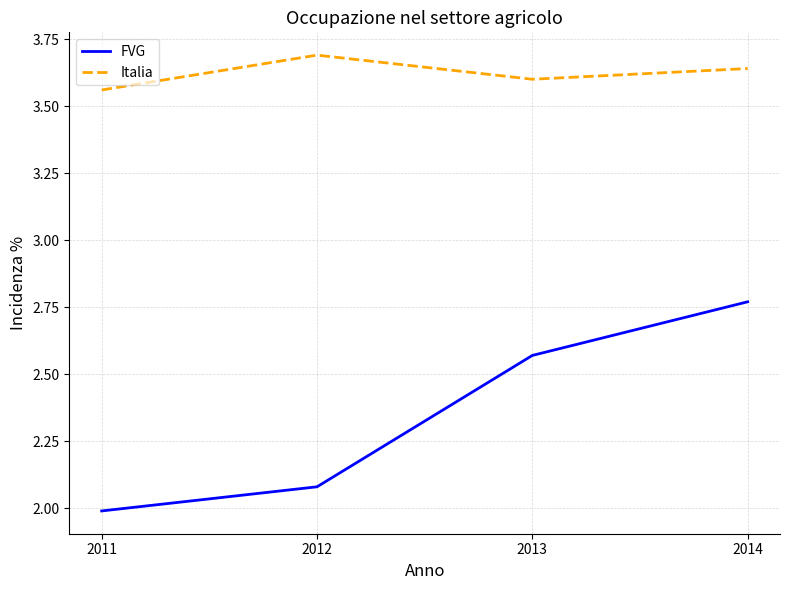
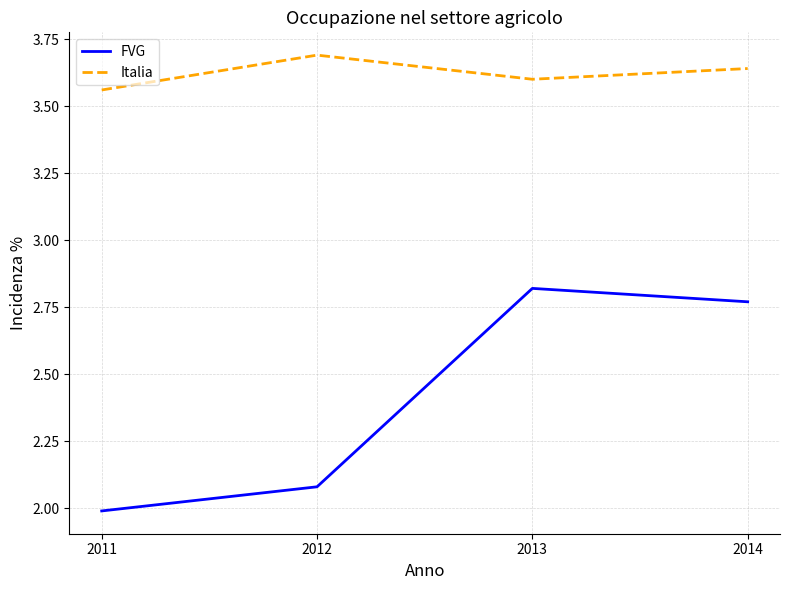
FVG, 2013: 2.57 -> 2.82
